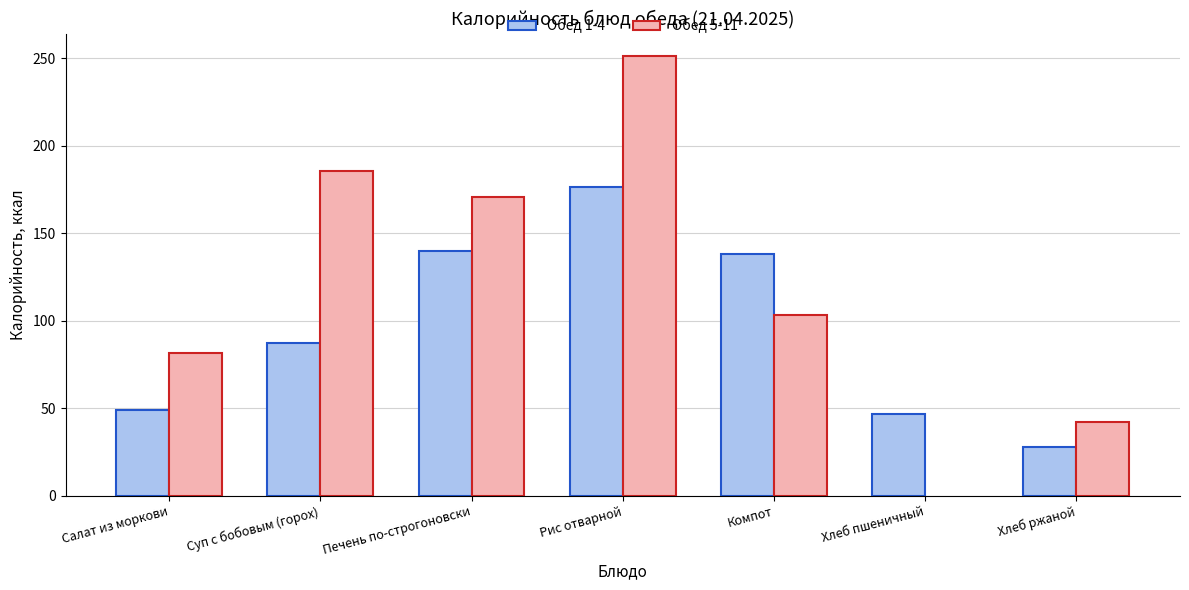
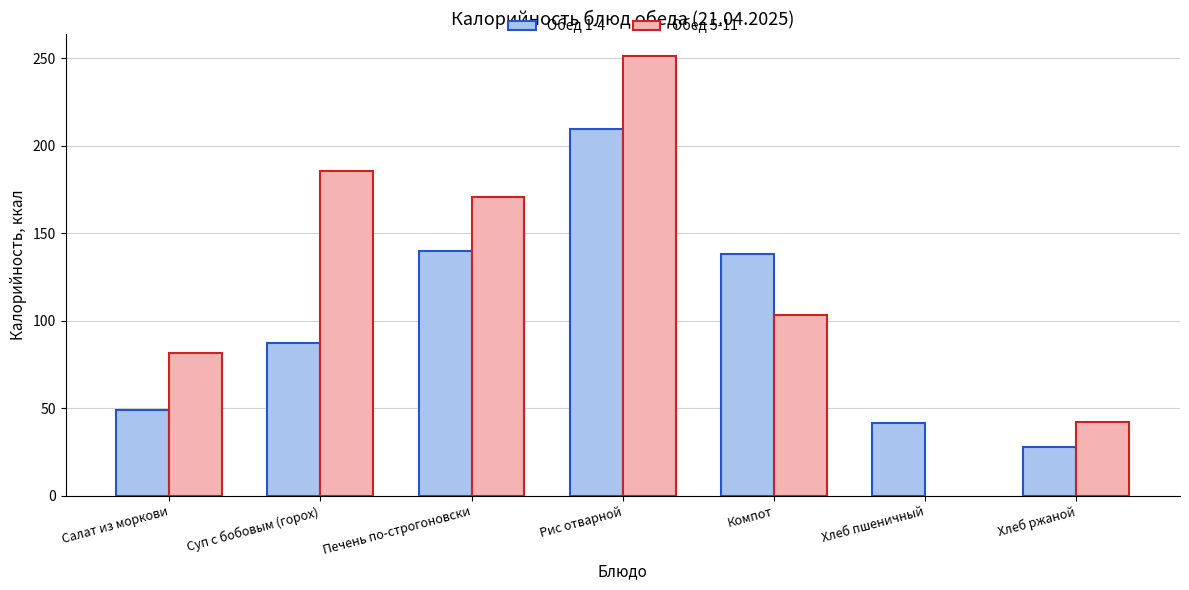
Обед 1-4, Рис отварной: 177 -> 210
Обед 1-4, Хлеб пшеничный: 47 -> 41
